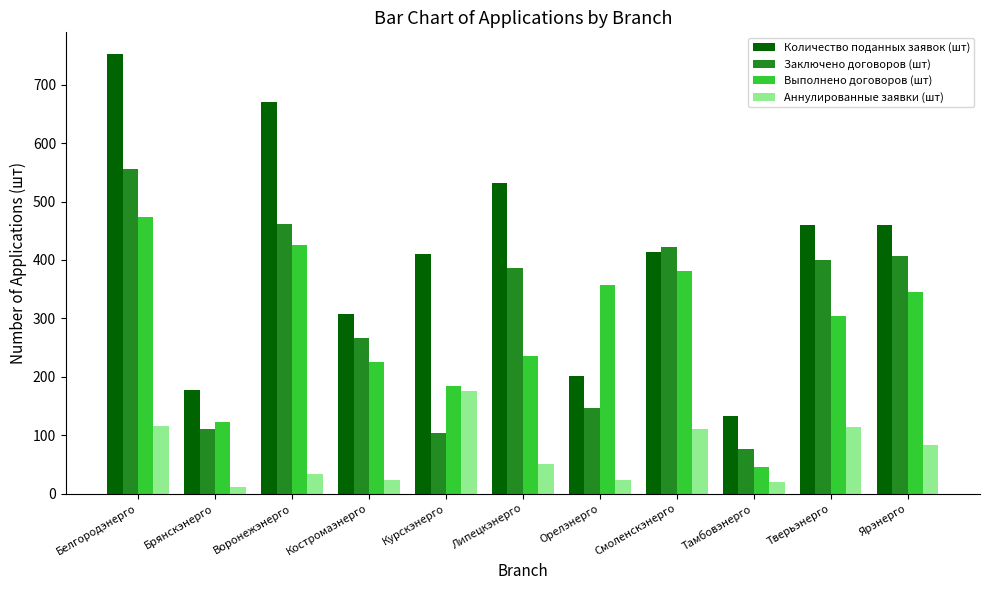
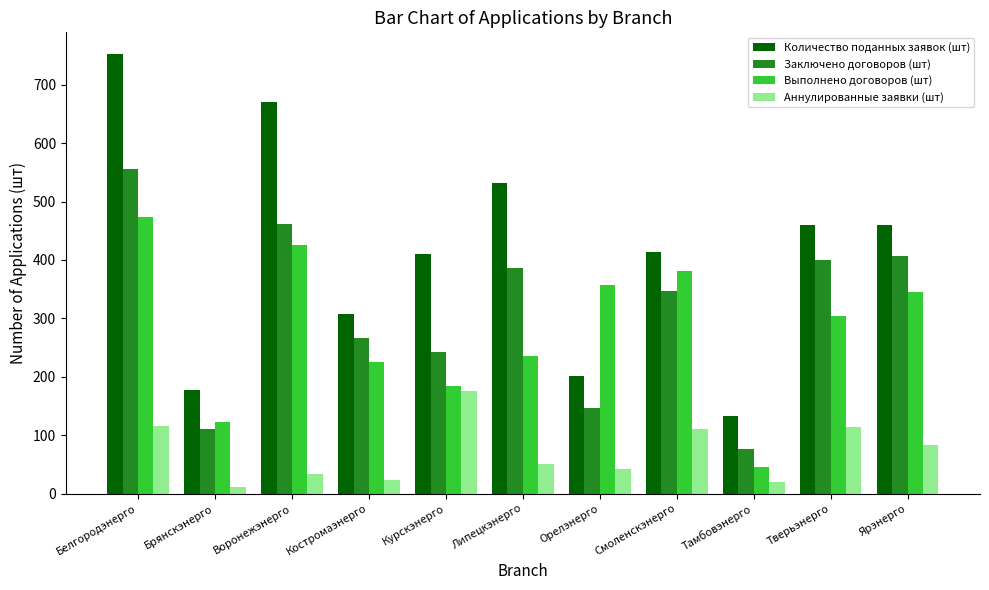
Заключено договоров (шт), Курскэнерго: 100 -> 240
Аннулированные заявки (шт), Орелэнерго: 20 -> 40
Заключено договоров (шт), Смоленскэнерго: 420 -> 350
